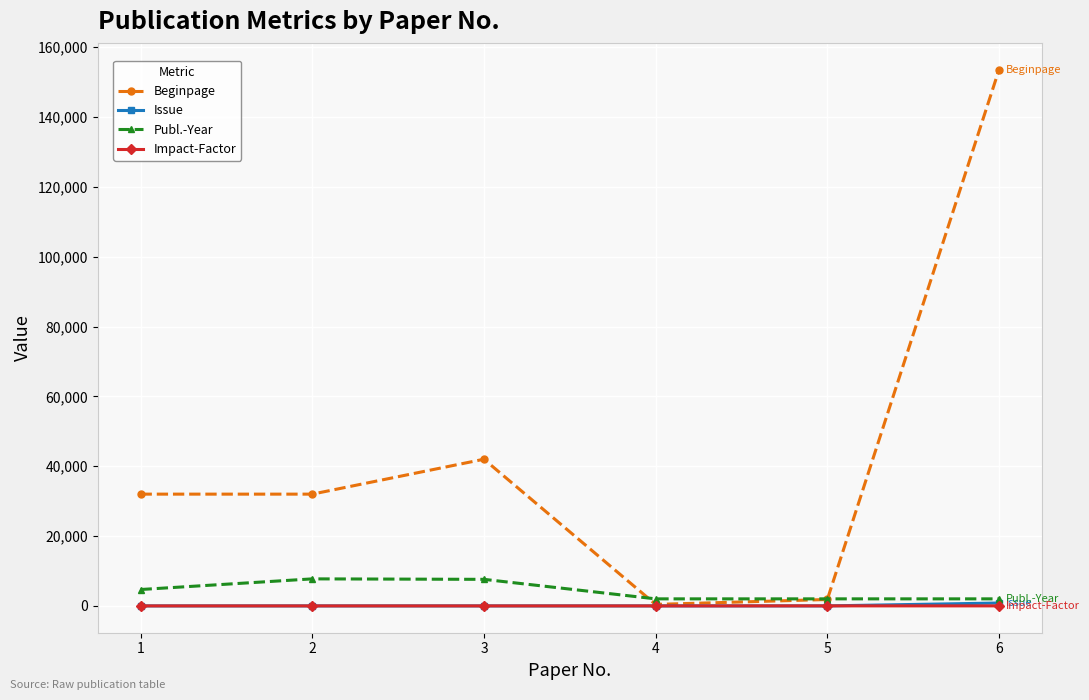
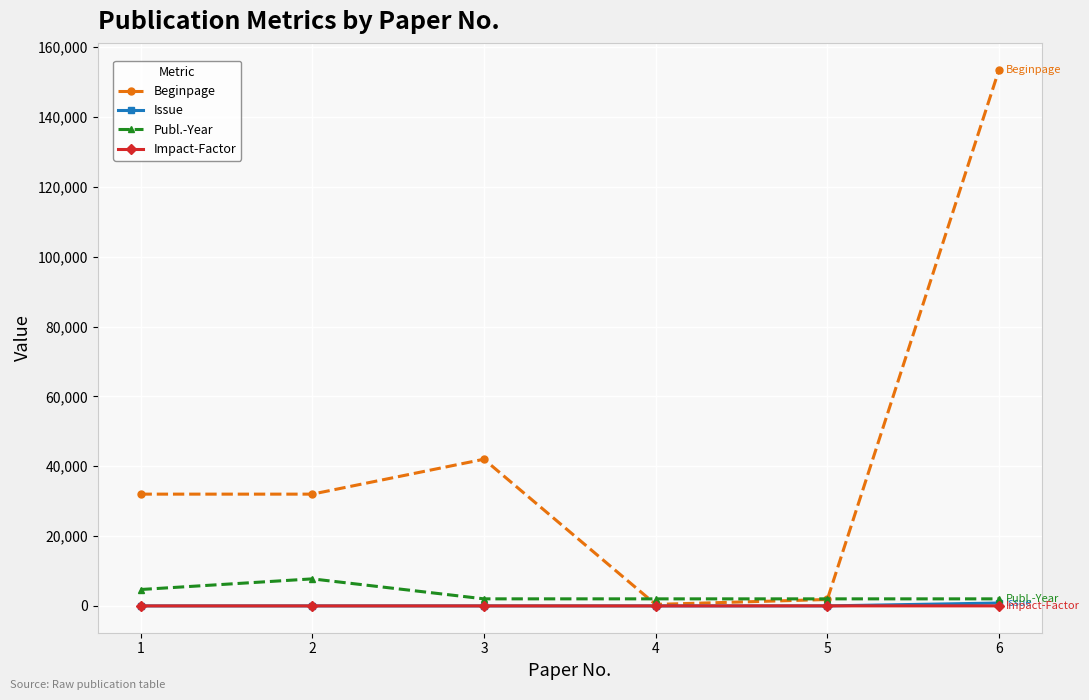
Publ.-Year, 3: 8,000 -> 2,000
